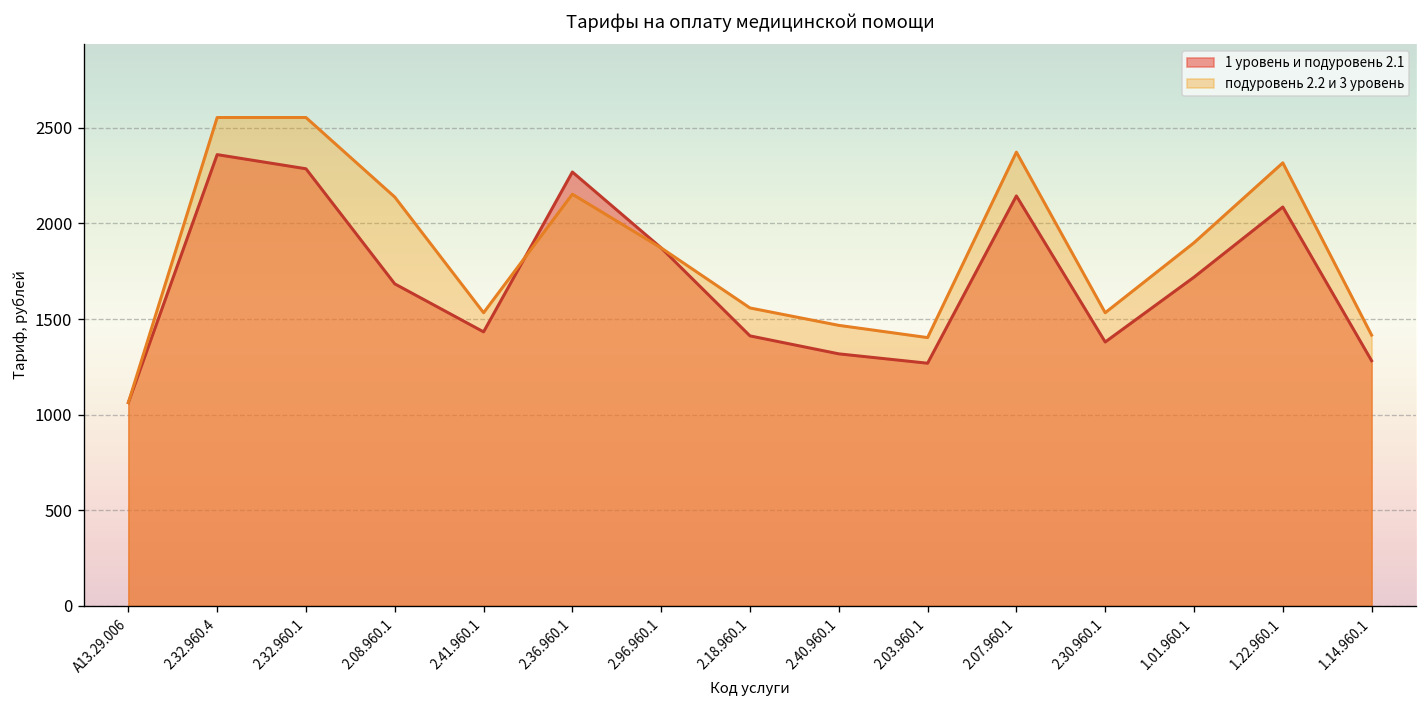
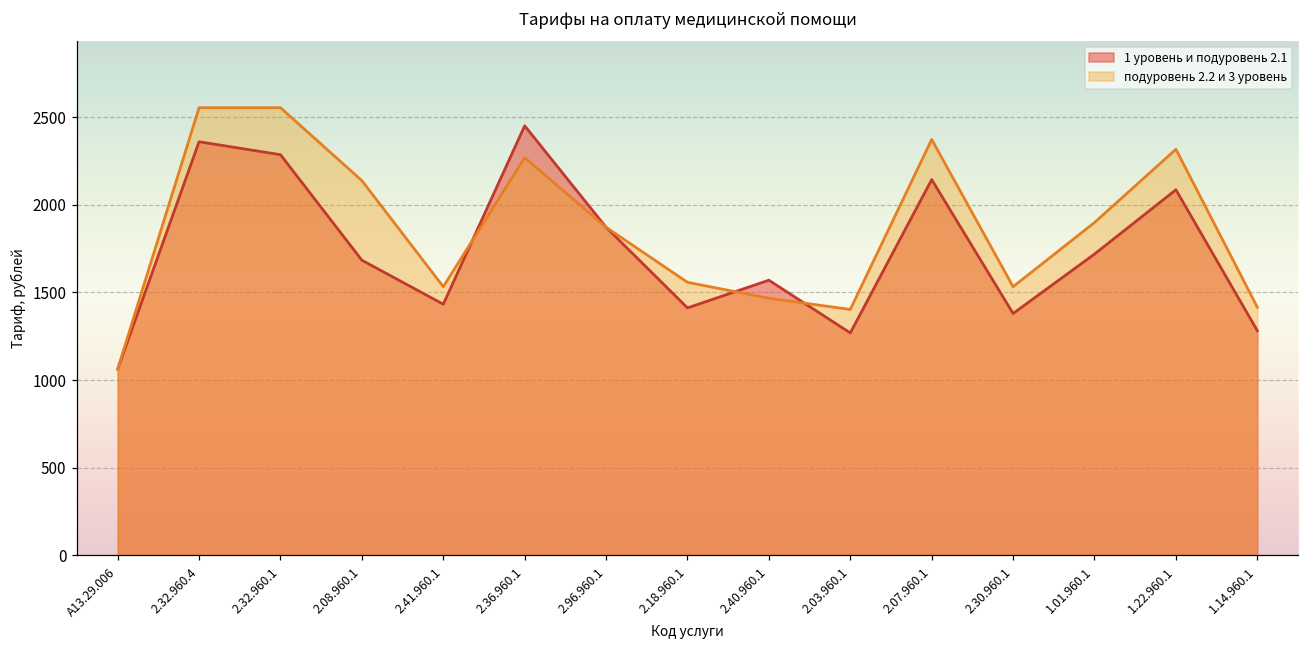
1 уровень и подуровень 2.1, 2.36.960.1: 2270 -> 2450
подуровень 2.2 и 3 уровень, 2.36.960.1: 2150 -> 2270
1 уровень и подуровень 2.1, 2.40.960.1: 1320 -> 1570
